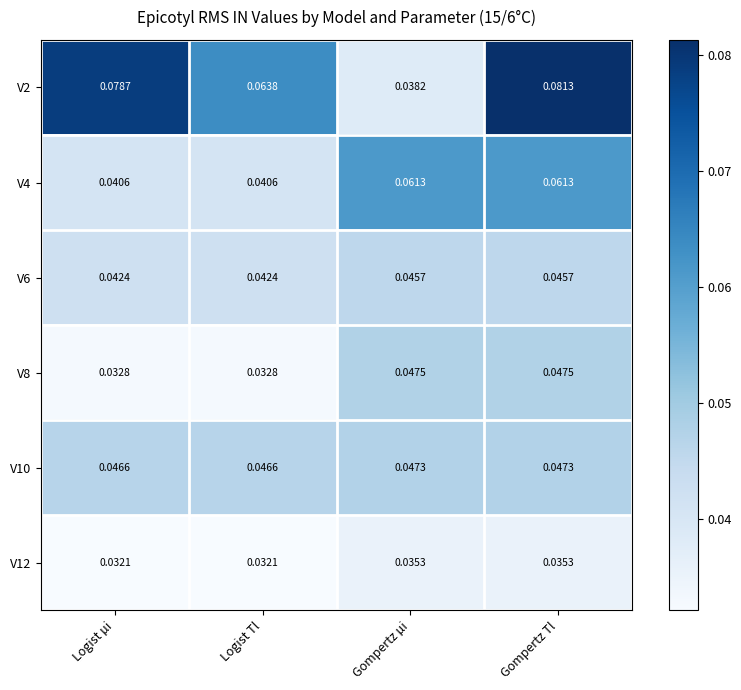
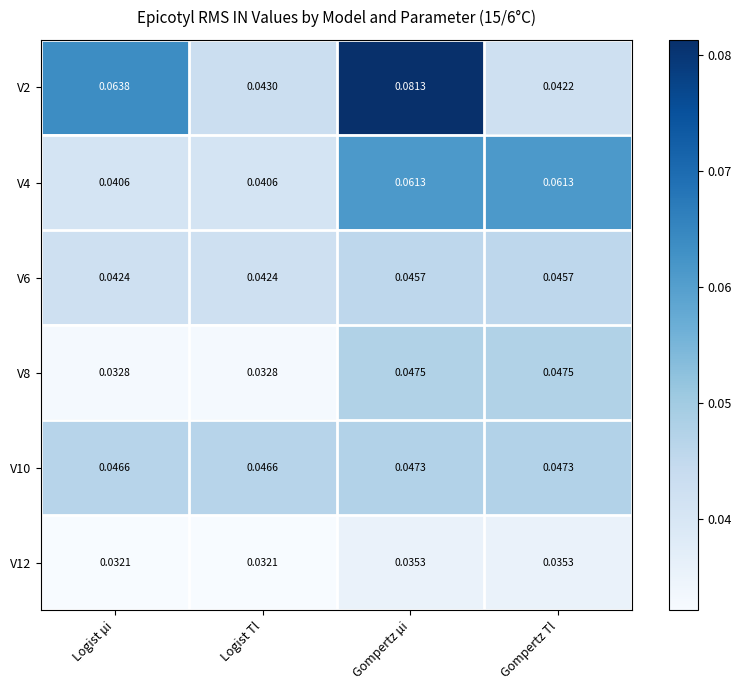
V2, Logist µi: 0.0787 -> 0.0638
V2, Logist Tl: 0.0638 -> 0.0430
V2, Gompertz µi: 0.0382 -> 0.0813
V2, Gompertz Tl: 0.0813 -> 0.0422
